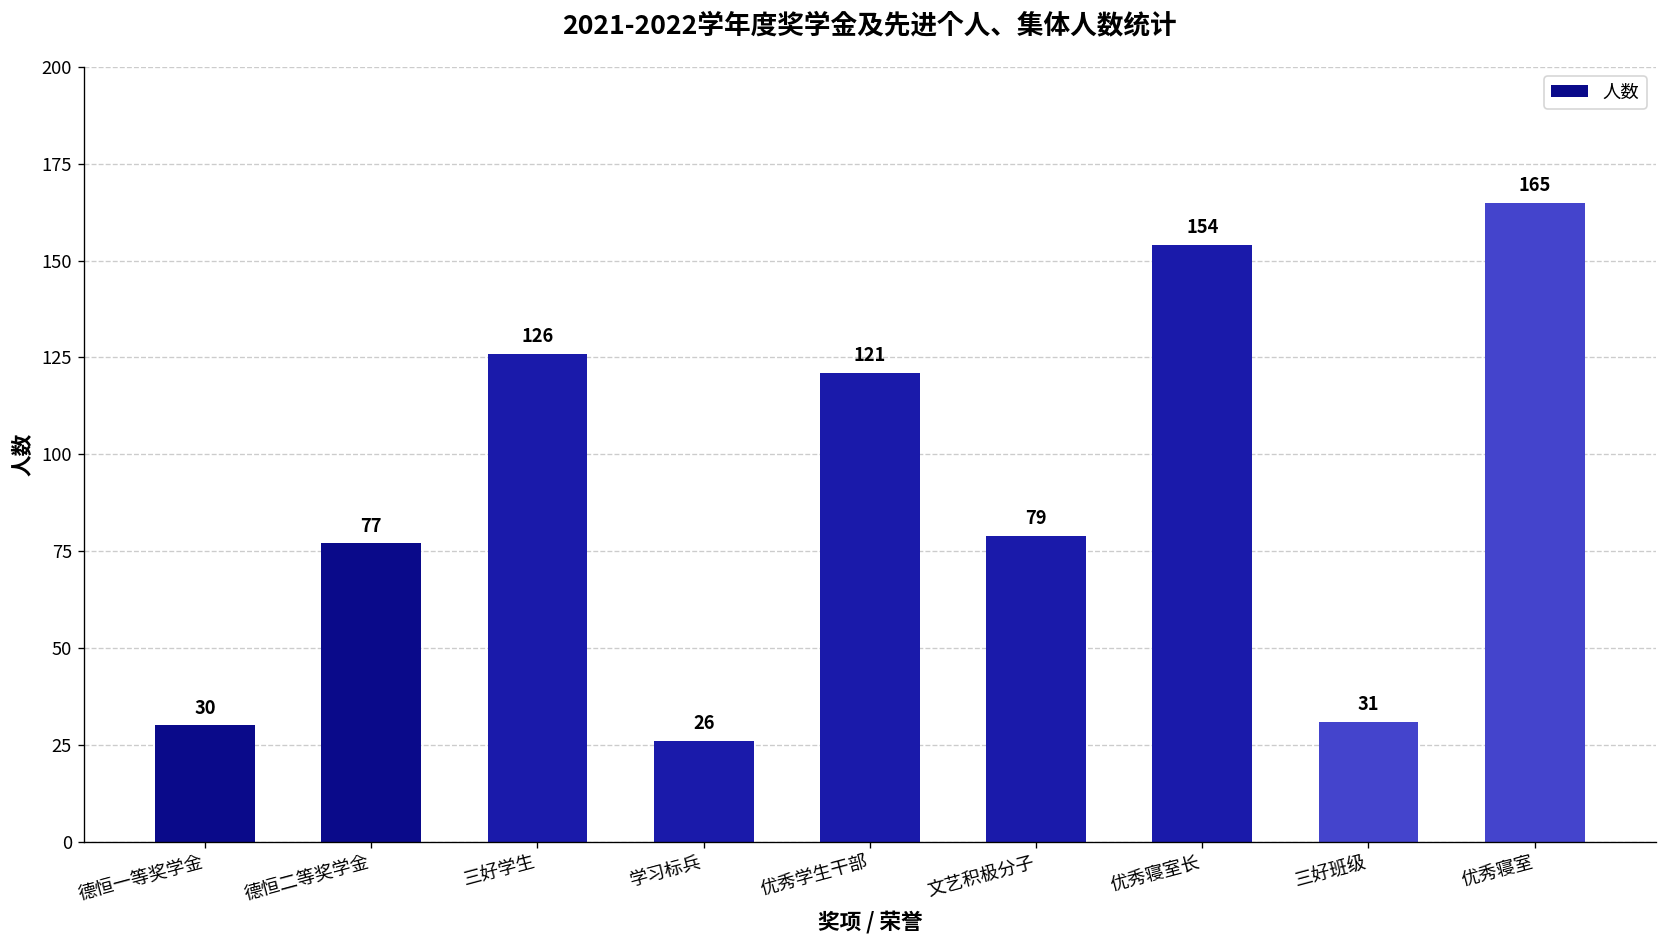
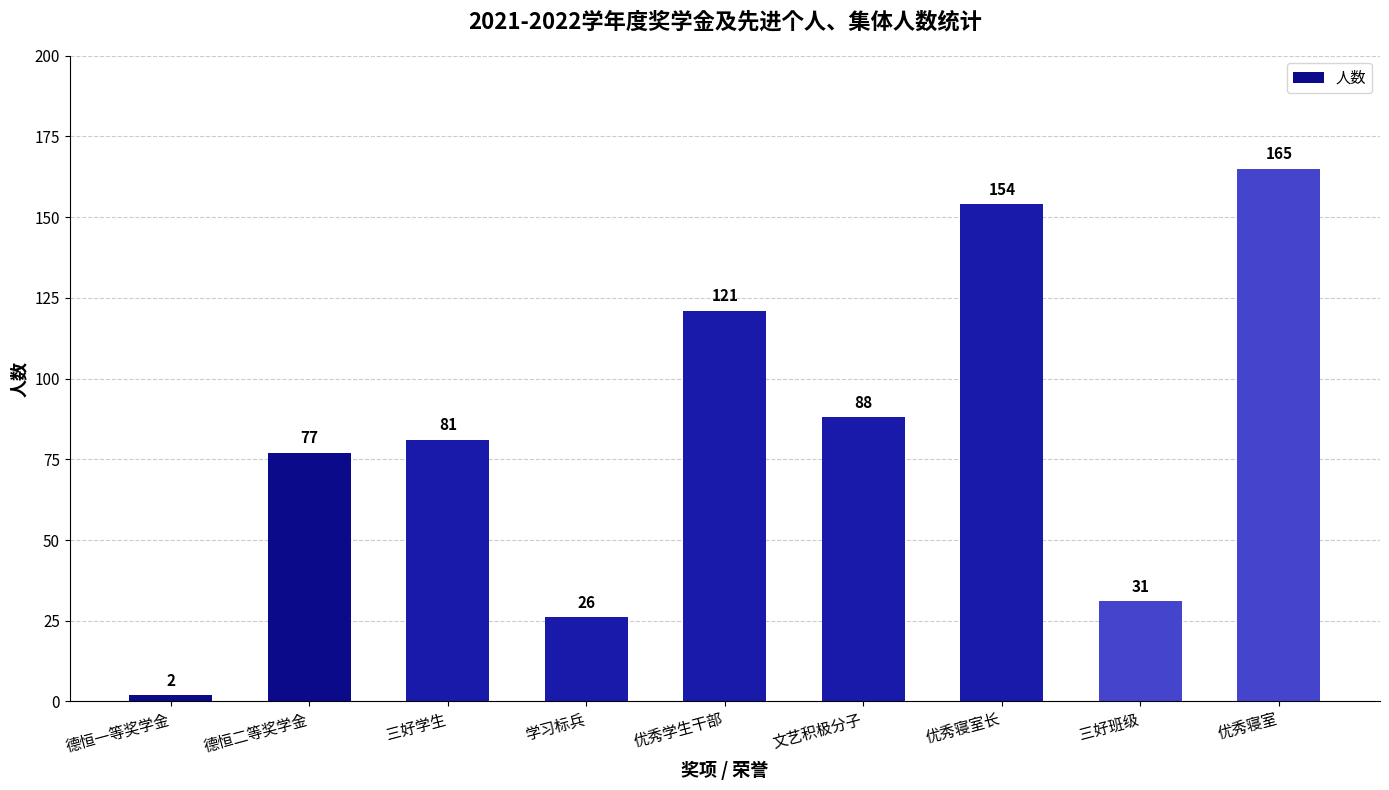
德恒一等奖学金: 30 -> 2
三好学生: 126 -> 81
文艺积极分子: 79 -> 88
